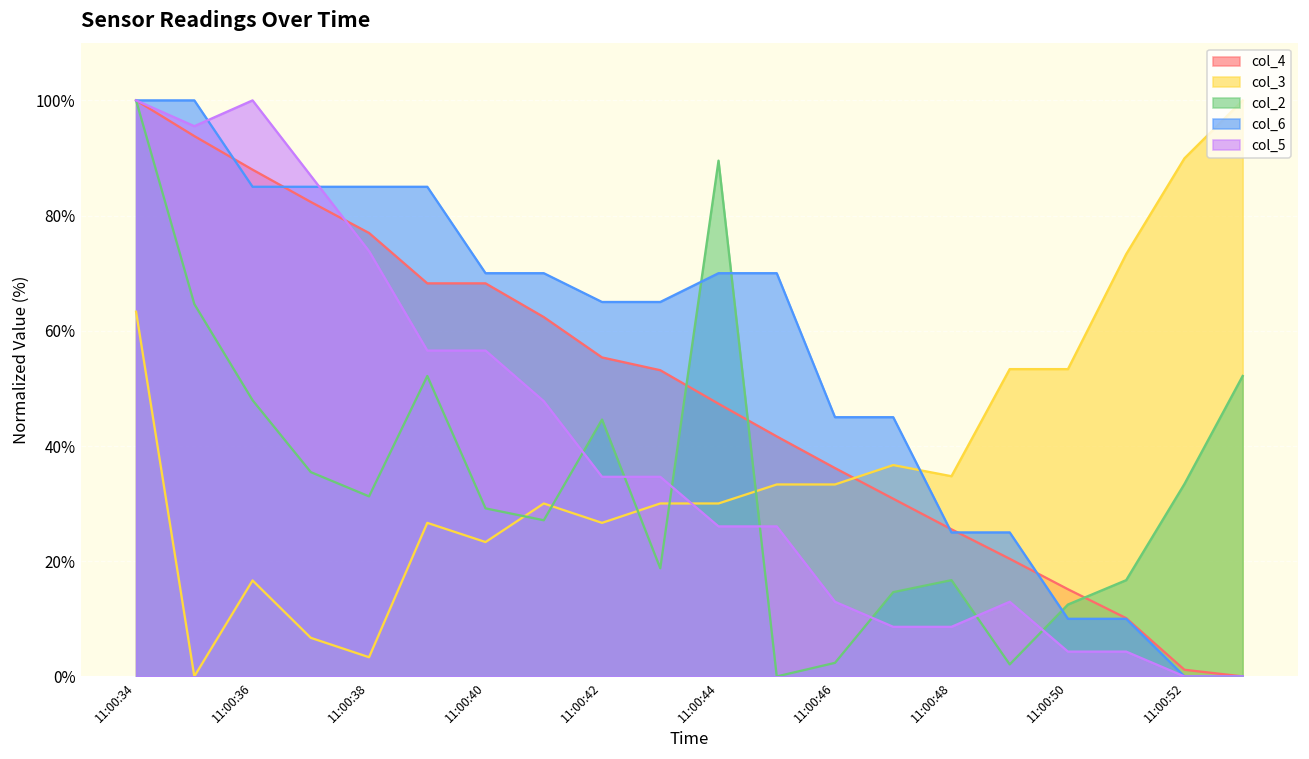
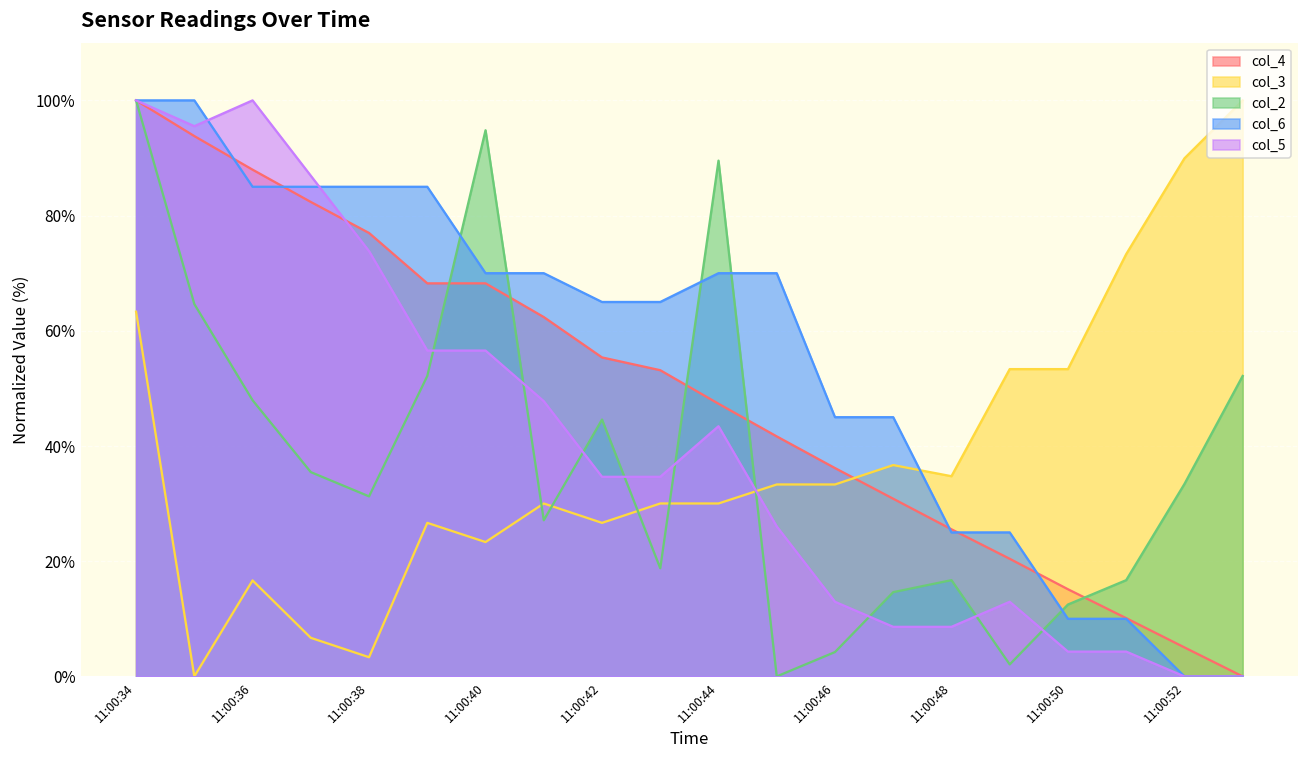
col_2, 11:00:40: 29% -> 95%
col_5, 11:00:44: 26% -> 43%
col_2, 11:00:46: 2% -> 4%
col_4, 11:00:52: 1% -> 5%
